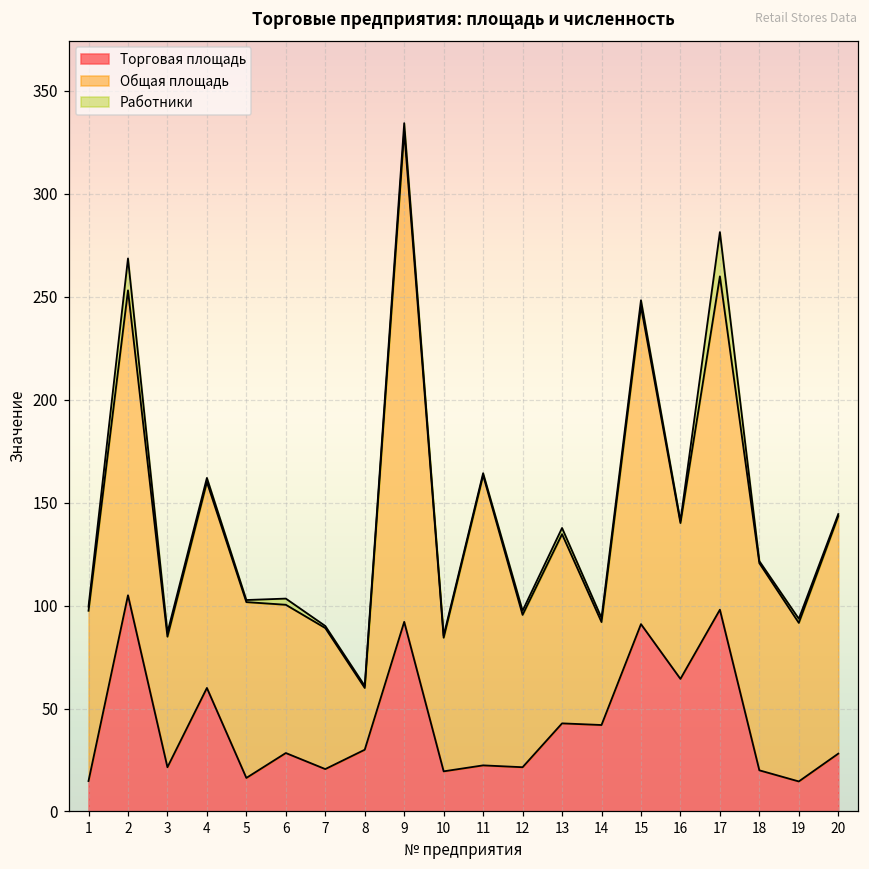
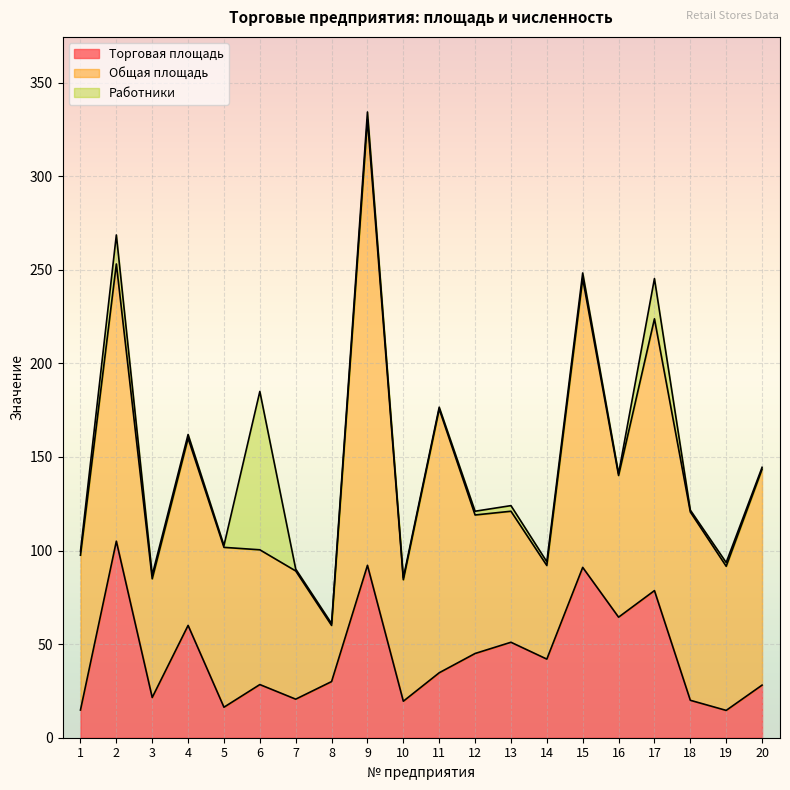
Работники, 6: 3 -> 85
Торговая площадь, 11: 22 -> 35
Торговая площадь, 12: 22 -> 45
Торговая площадь, 13: 43 -> 51
Общая площадь, 13: 92 -> 70
Торговая площадь, 17: 98 -> 79
Общая площадь, 17: 162 -> 145
